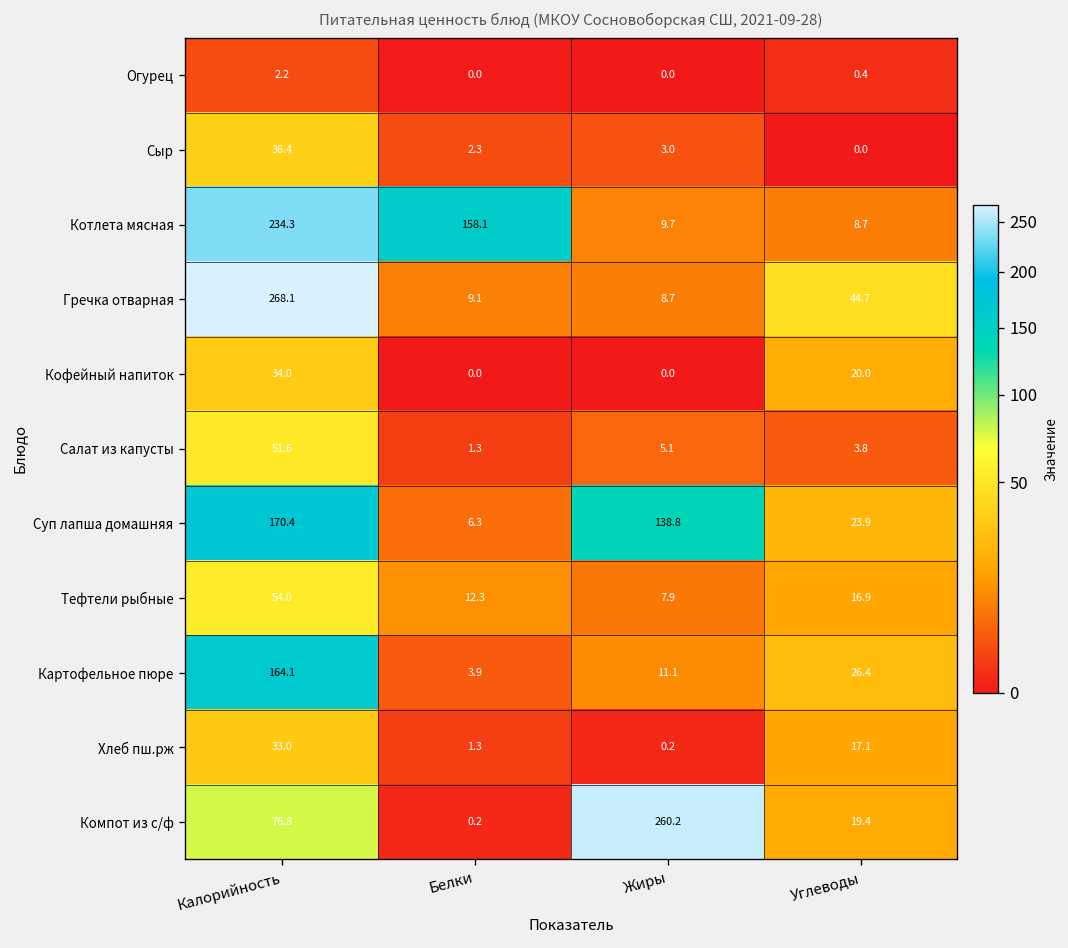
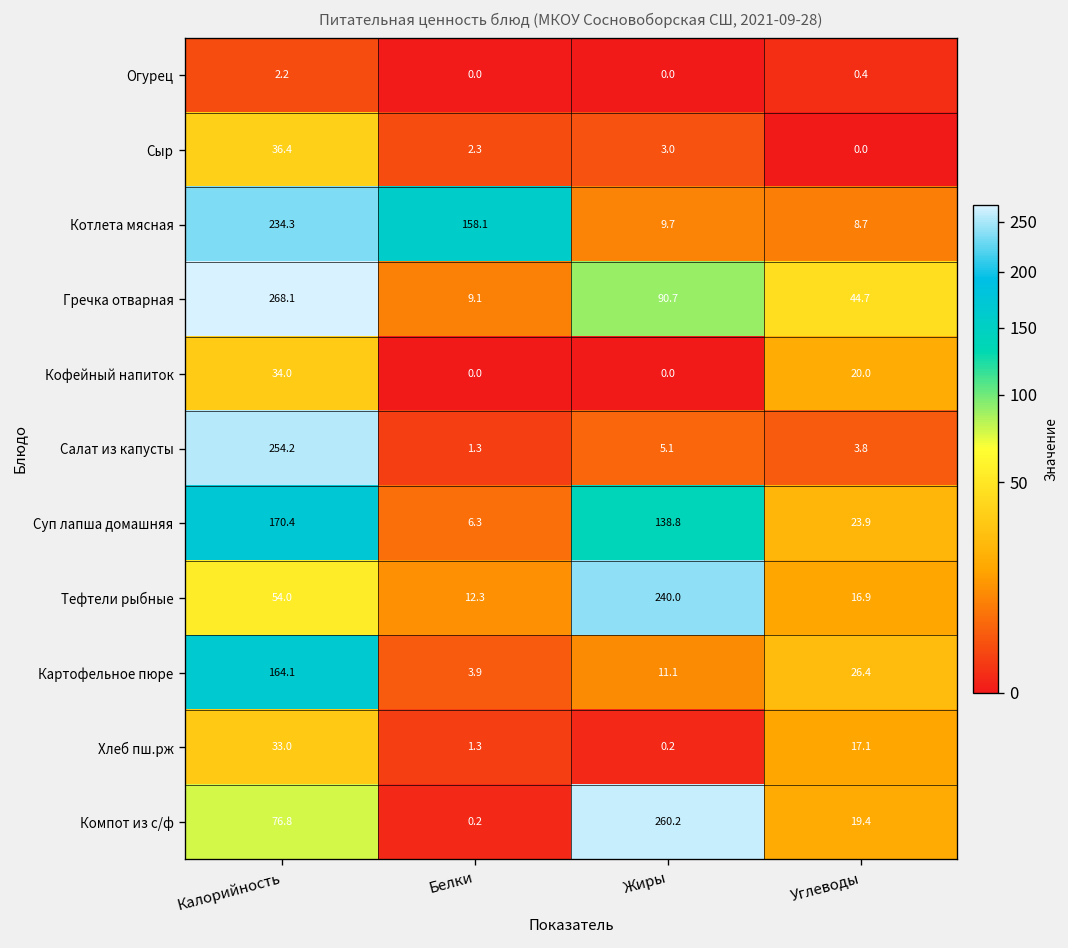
Гречка отварная, Жиры: 8.7 -> 90.7
Салат из капусты, Калорийность: 51.6 -> 254.2
Тефтели рыбные, Жиры: 7.9 -> 240.0
